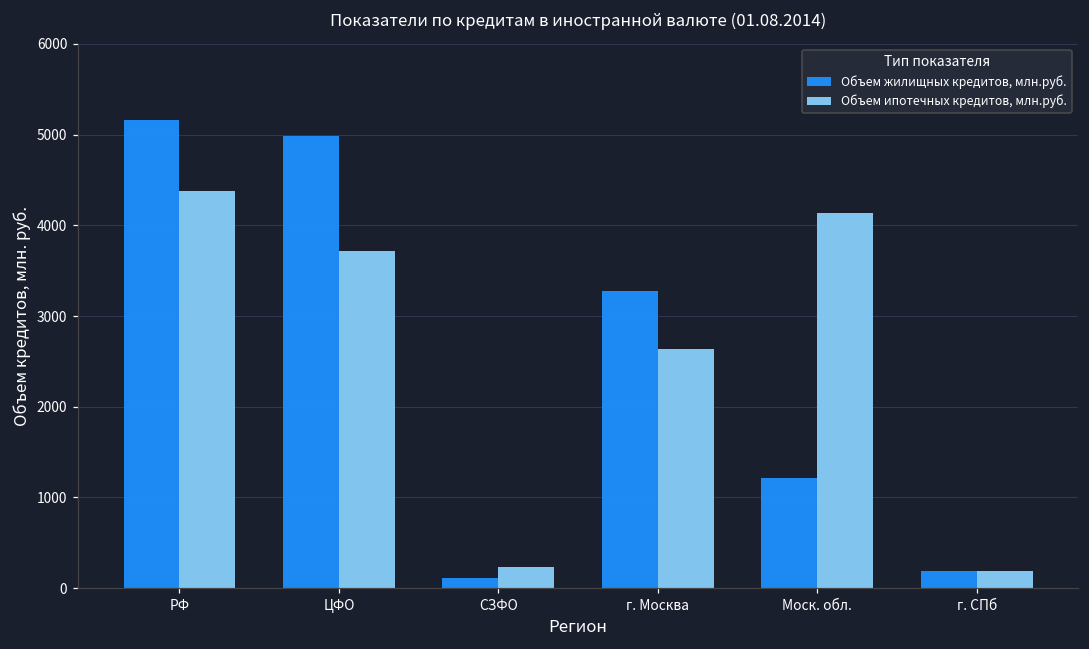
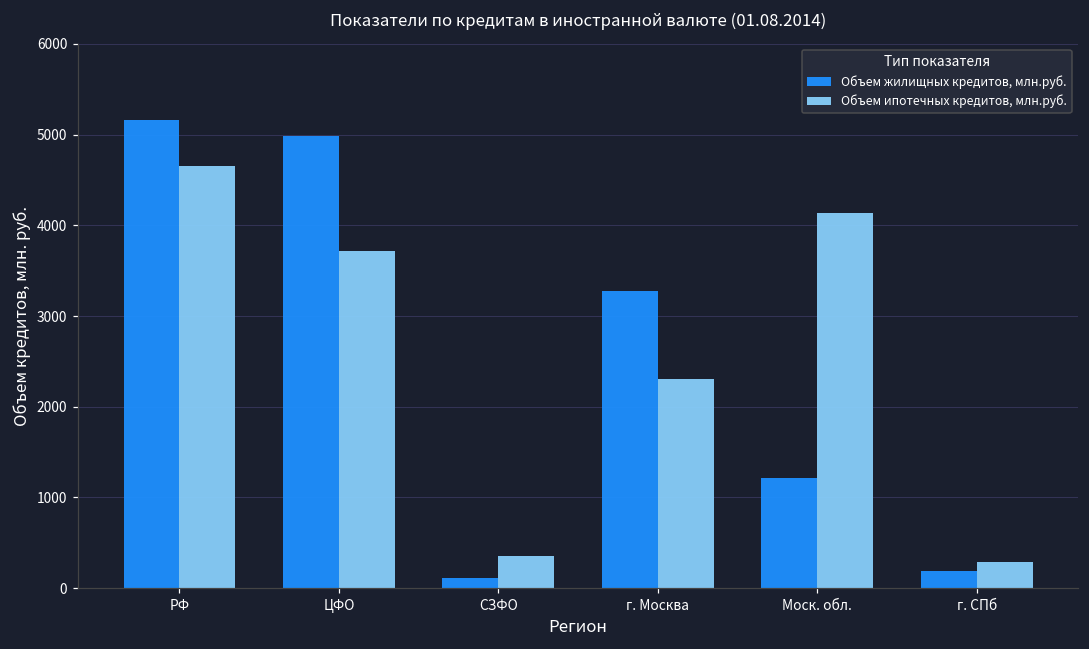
Объем ипотечных кредитов, млн.руб., РФ: 4400 -> 4700
Объем ипотечных кредитов, млн.руб., СЗФО: 200 -> 400
Объем ипотечных кредитов, млн.руб., г. Москва: 2600 -> 2300
Объем ипотечных кредитов, млн.руб., г. СПб: 200 -> 300
